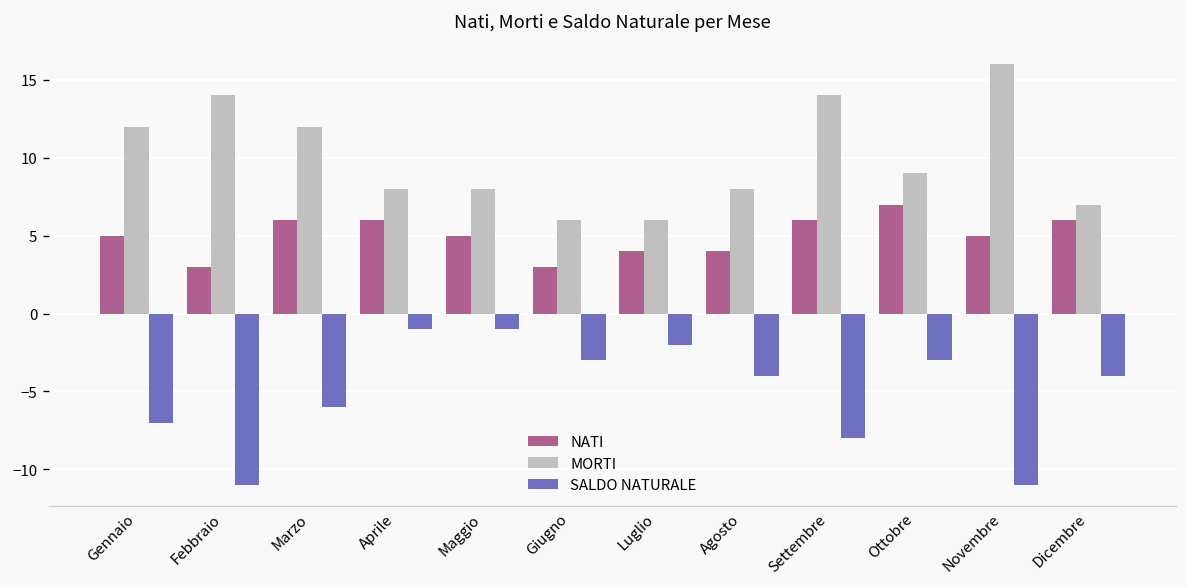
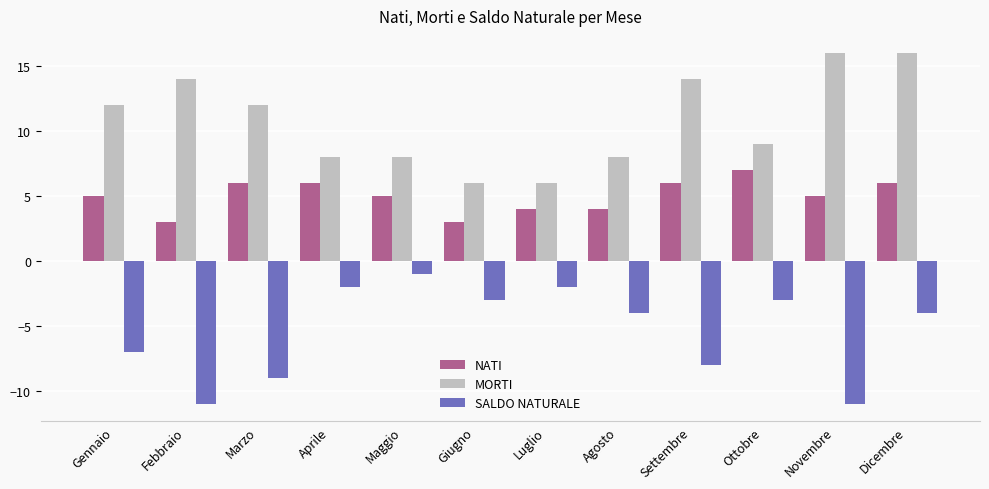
SALDO NATURALE, Marzo: -6 -> -9
SALDO NATURALE, Aprile: -1 -> -2
MORTI, Dicembre: 7 -> 16
